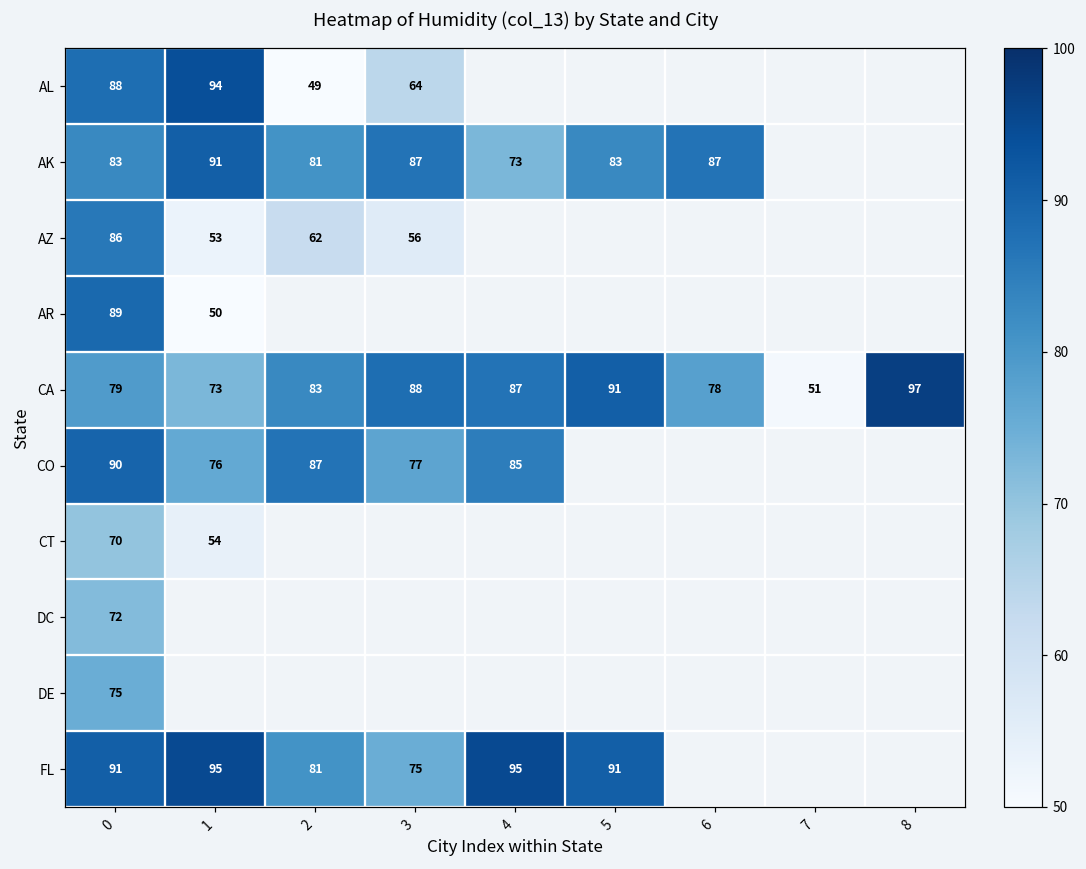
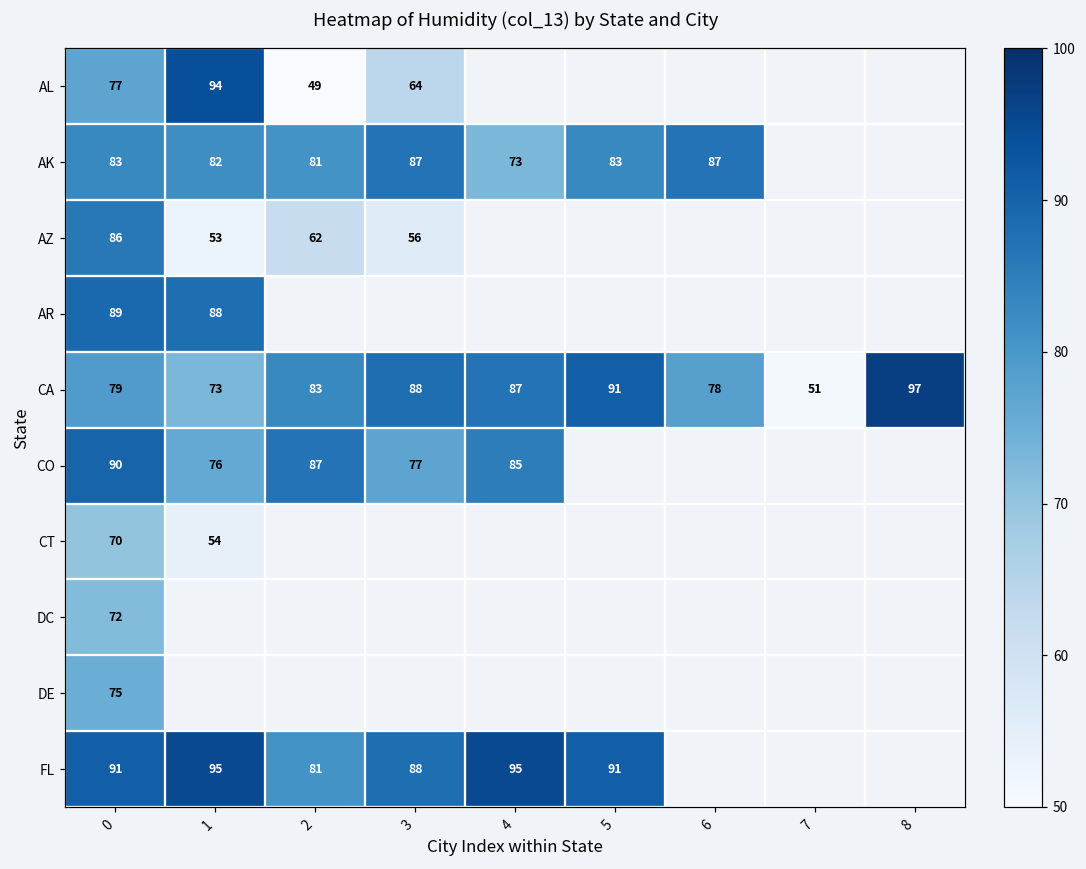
AL, 0: 88 -> 77
AK, 1: 91 -> 82
AR, 1: 50 -> 88
FL, 3: 75 -> 88
